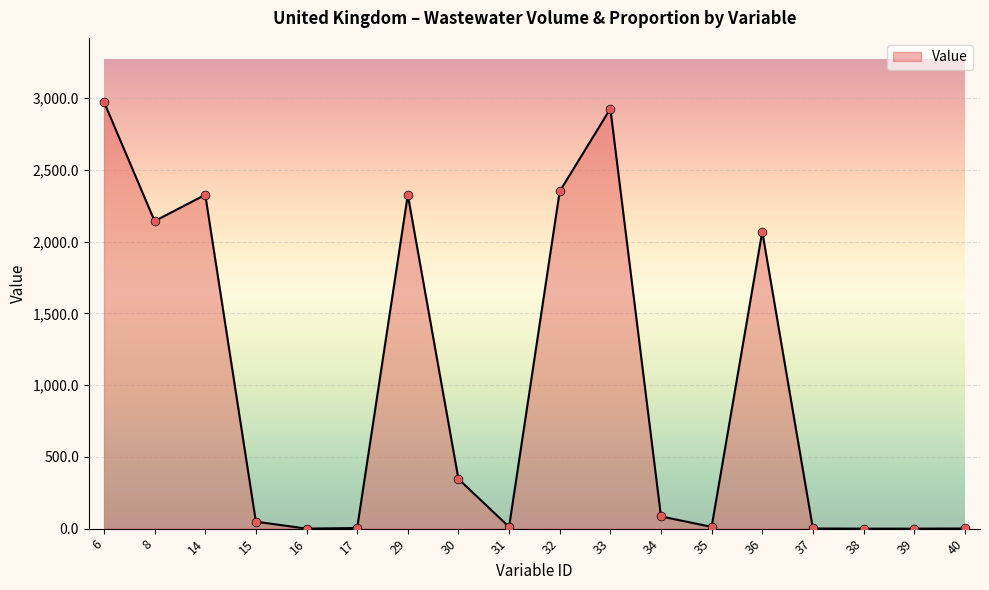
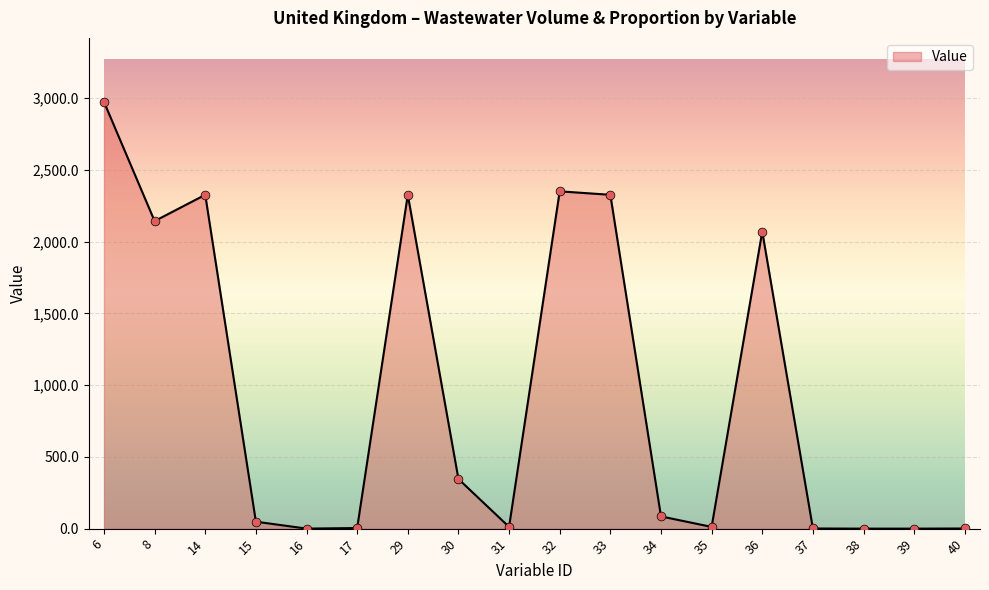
33: 2,930 -> 2,330
